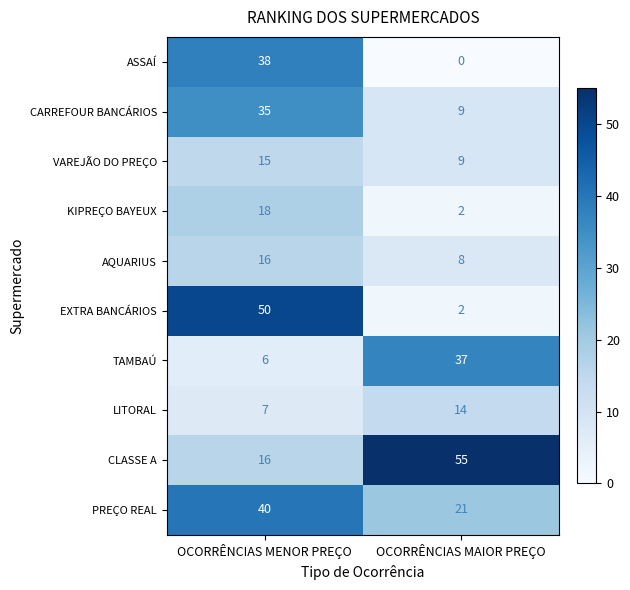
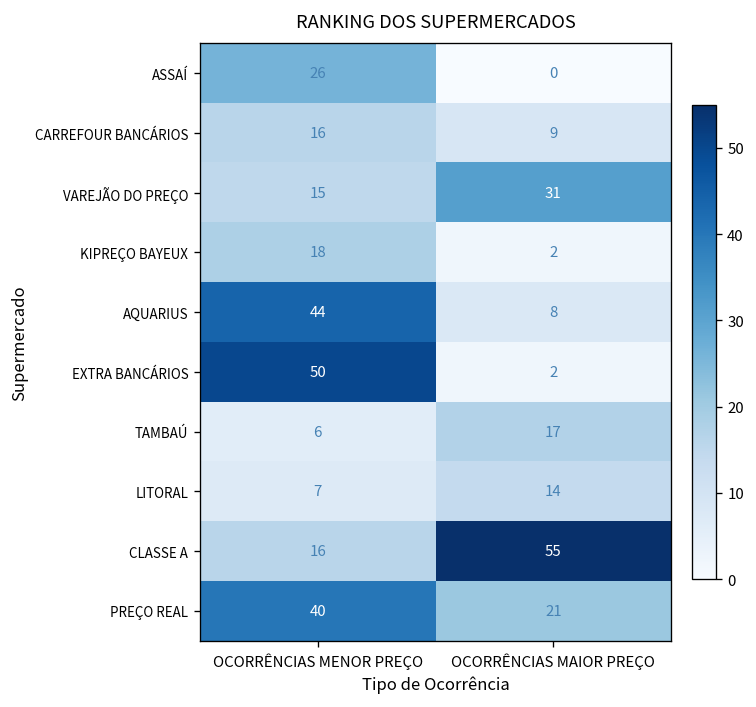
ASSAÍ, OCORRÊNCIAS MENOR PREÇO: 38 -> 26
CARREFOUR BANCÁRIOS, OCORRÊNCIAS MENOR PREÇO: 35 -> 16
VAREJÃO DO PREÇO, OCORRÊNCIAS MAIOR PREÇO: 9 -> 31
AQUARIUS, OCORRÊNCIAS MENOR PREÇO: 16 -> 44
TAMBAÚ, OCORRÊNCIAS MAIOR PREÇO: 37 -> 17
